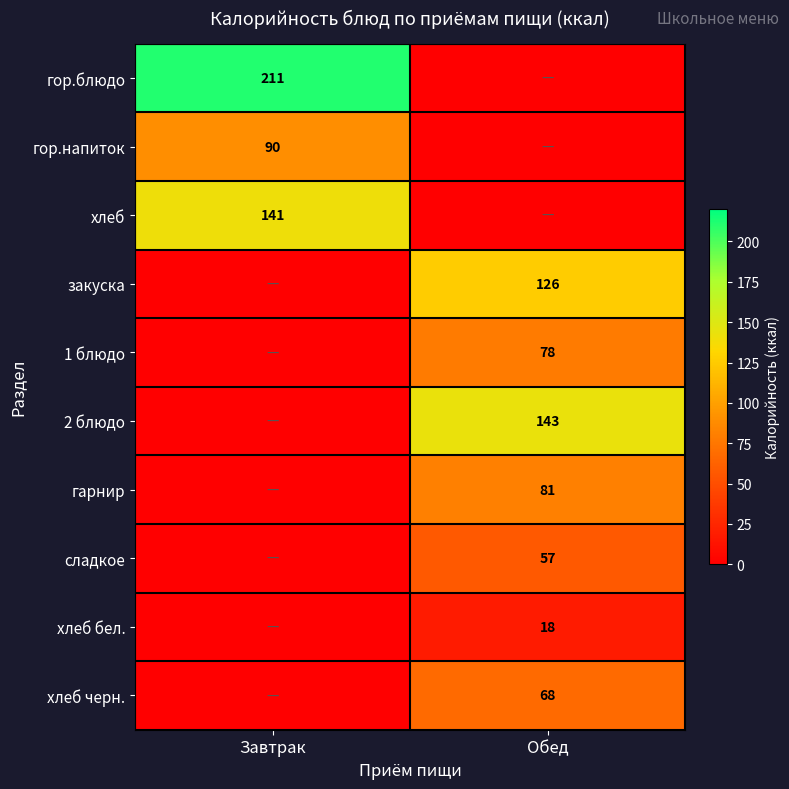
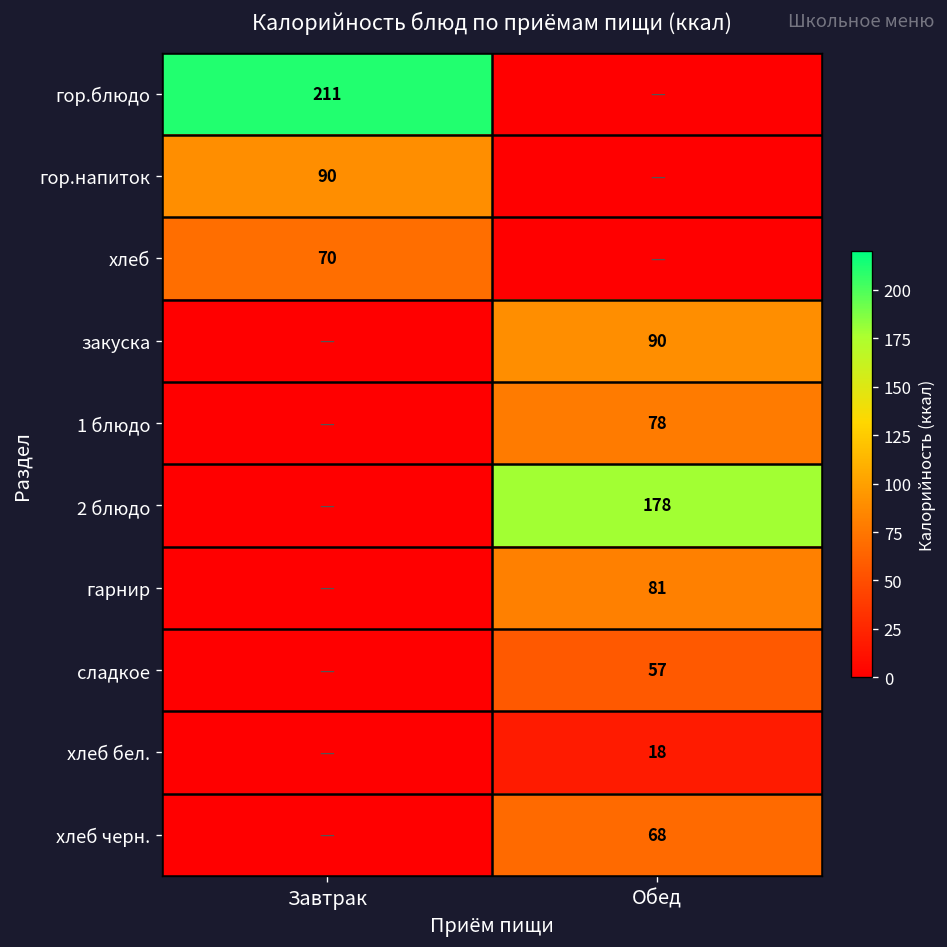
хлеб, Завтрак: 141 -> 70
закуска, Обед: 126 -> 90
2 блюдо, Обед: 143 -> 178
